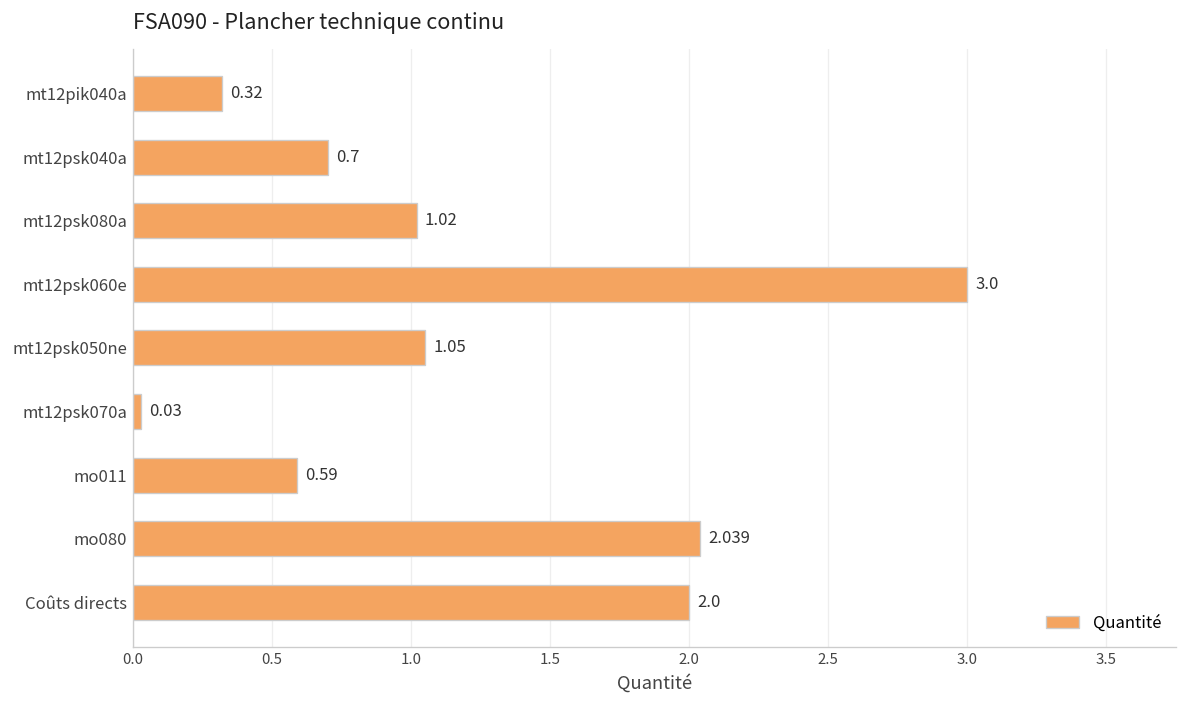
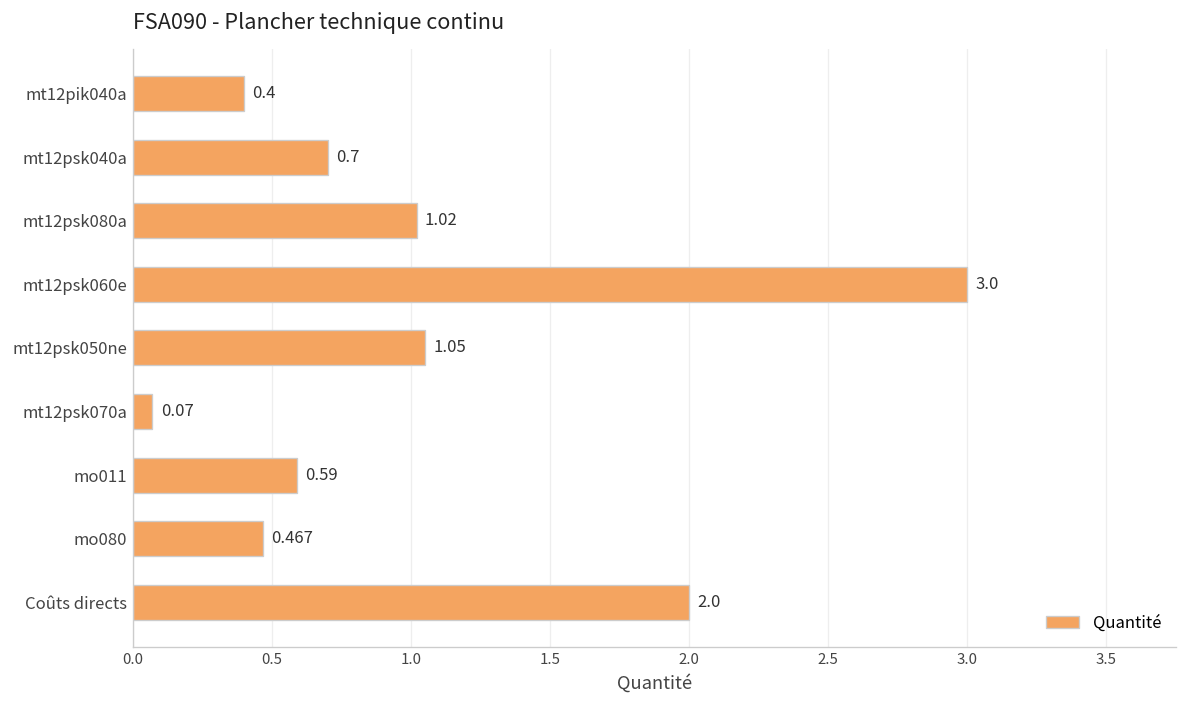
mt12pik040a: 0.32 -> 0.4
mt12psk070a: 0.03 -> 0.07
mo080: 2.039 -> 0.467
